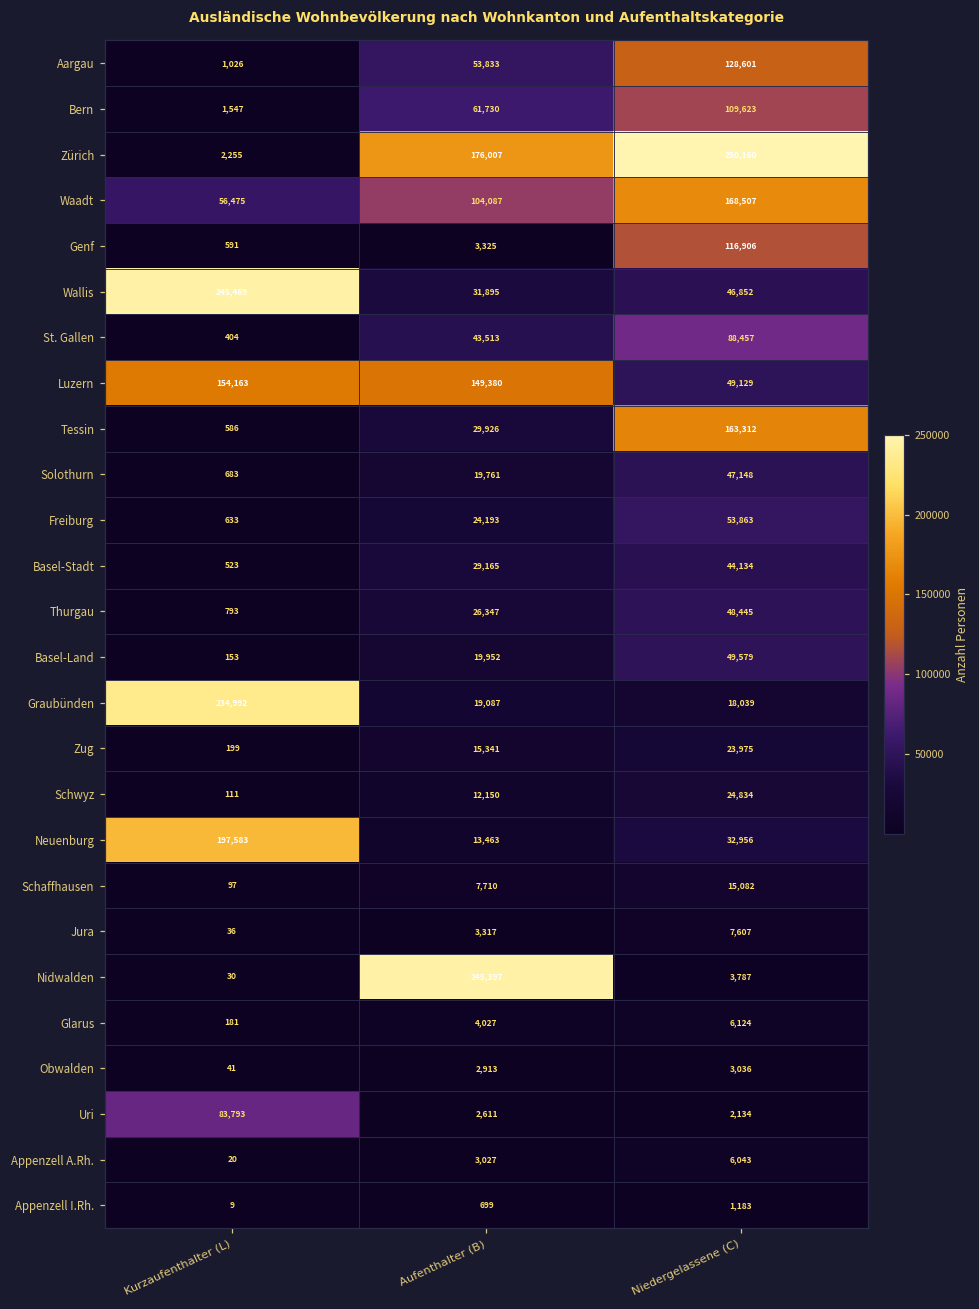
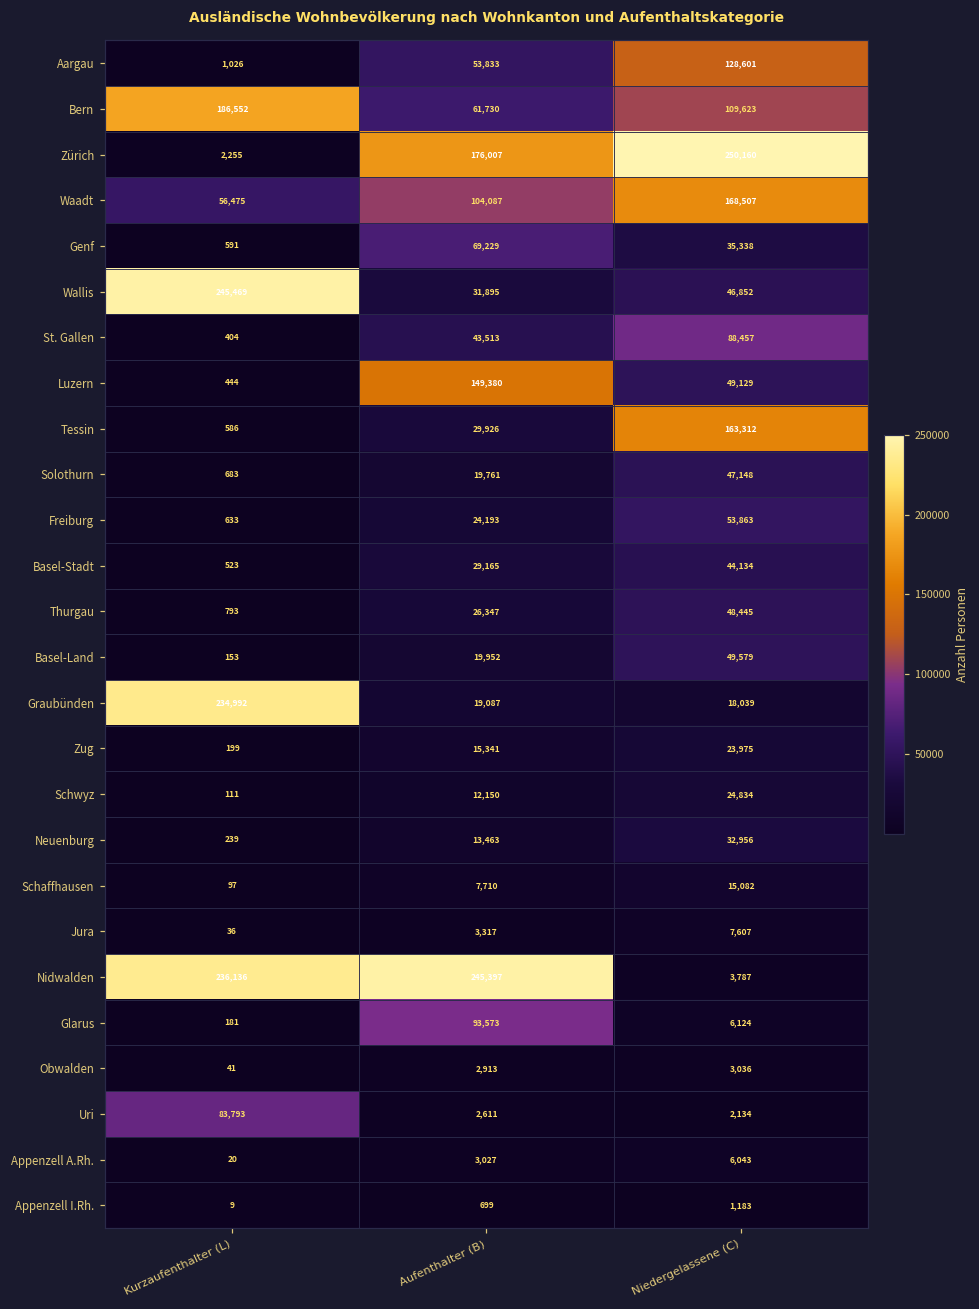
Bern, Kurzaufenthalter (L): 1,547 -> 186,552
Genf, Aufenthalter (B): 3,325 -> 69,229
Genf, Niedergelassene (C): 116,906 -> 35,338
Luzern, Kurzaufenthalter (L): 154,163 -> 444
Neuenburg, Kurzaufenthalter (L): 197,583 -> 239
Nidwalden, Kurzaufenthalter (L): 30 -> 236,136
Glarus, Aufenthalter (B): 4,027 -> 93,573
